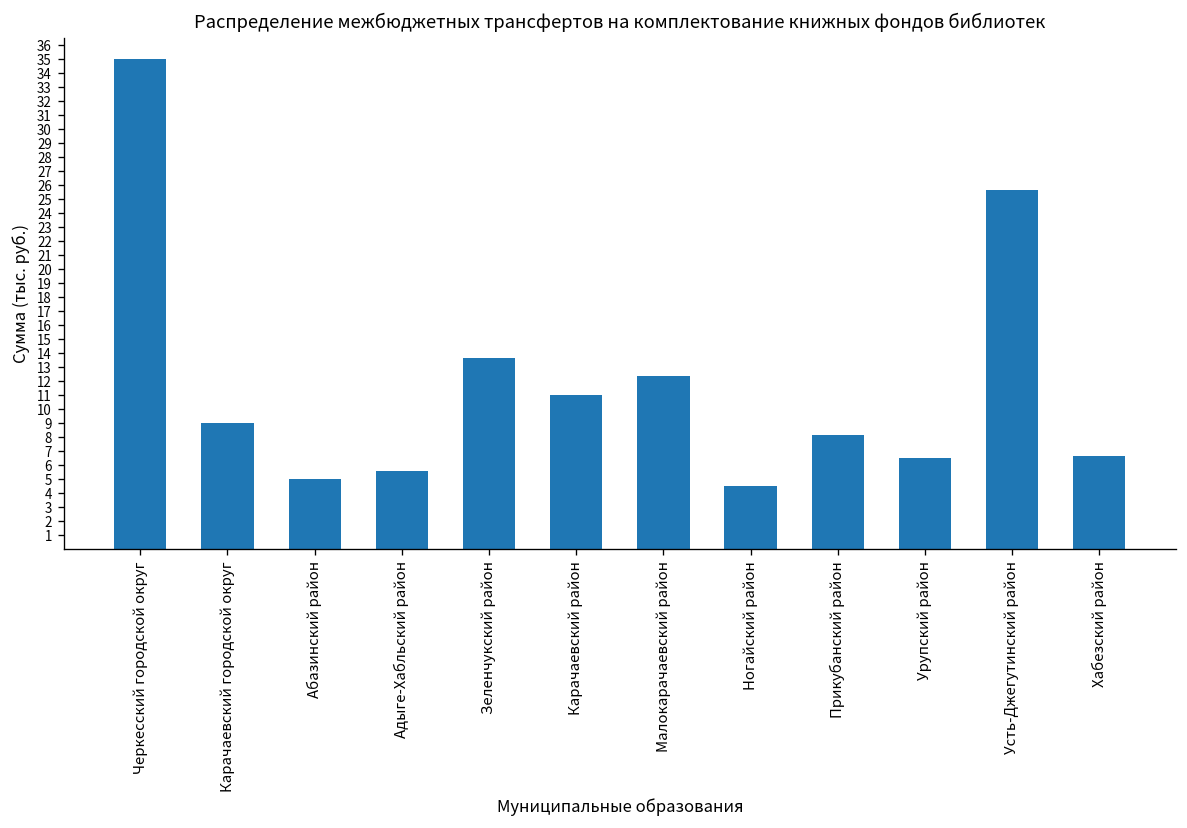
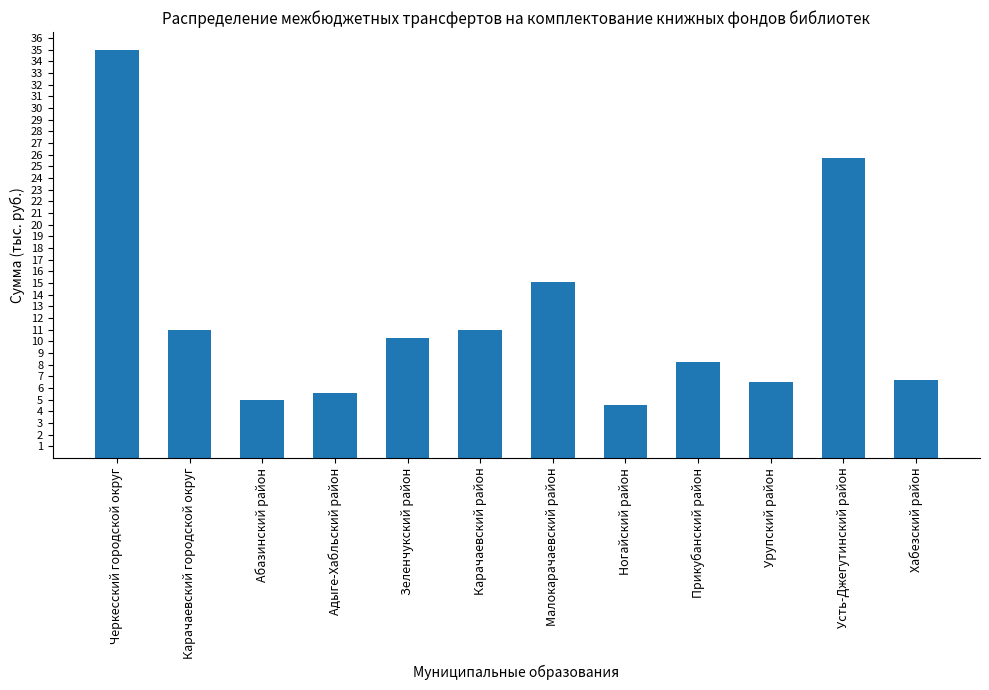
Карачаевский городской округ: 9 -> 11
Зеленчукский район: 13.7 -> 10.3
Малокарачаевский район: 12.4 -> 15.1
